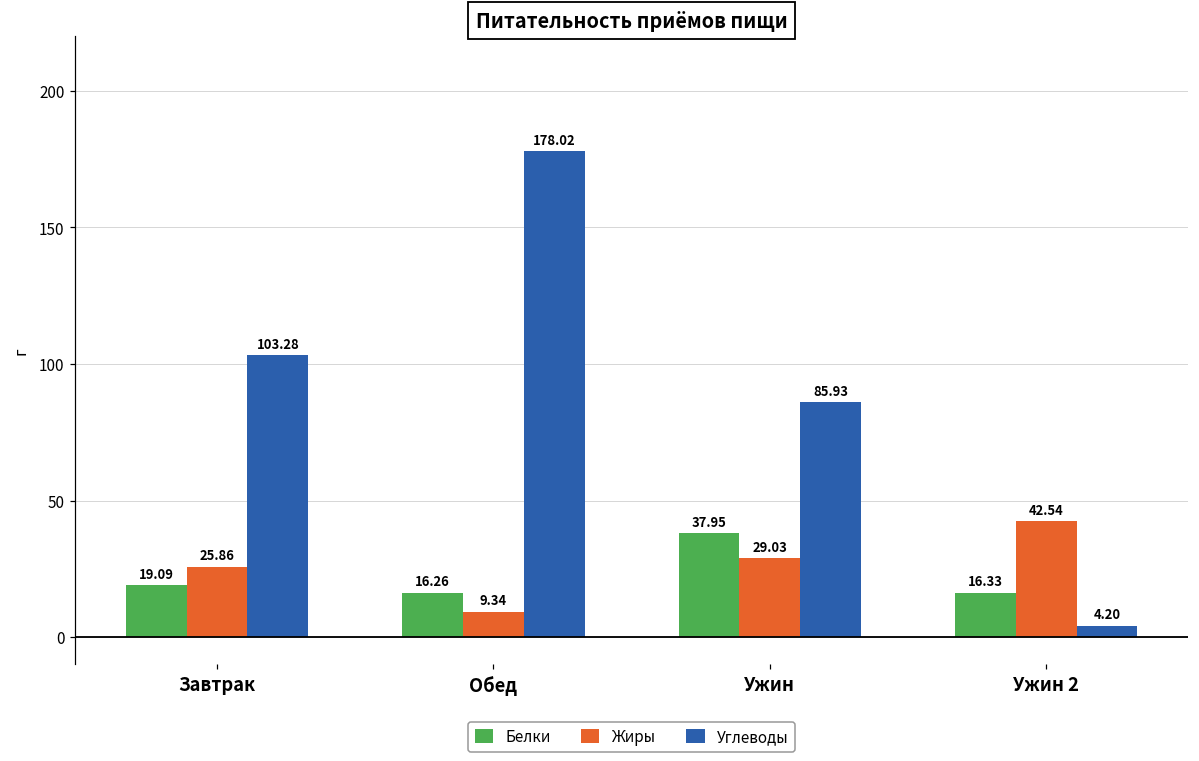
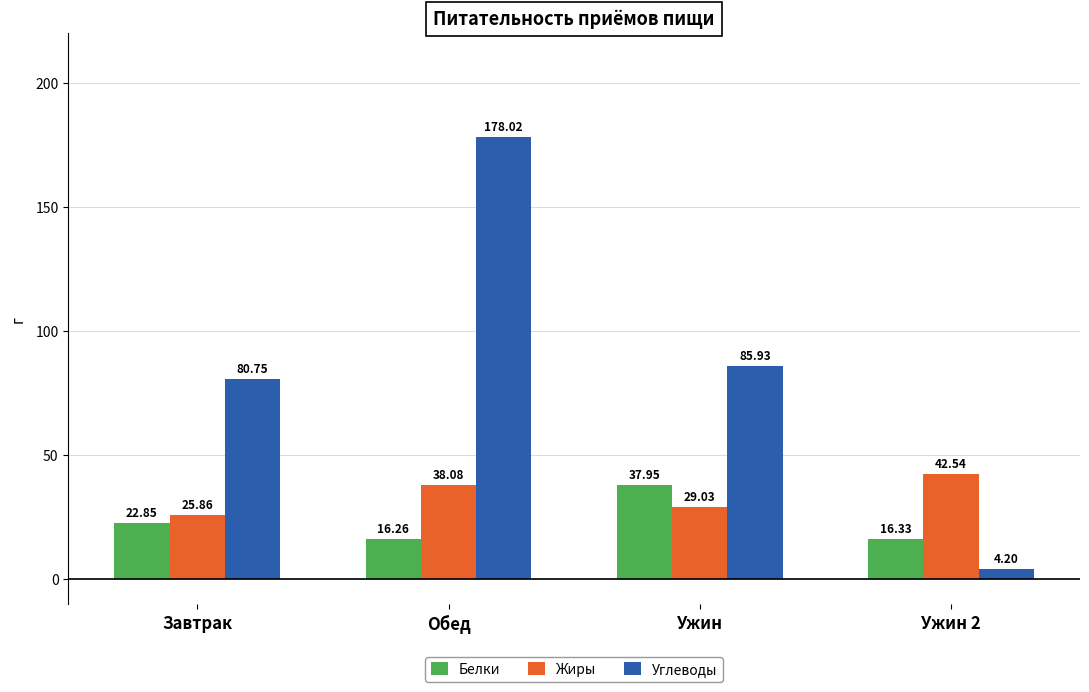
Белки, Завтрак: 19.09 -> 22.85
Углеводы, Завтрак: 103.28 -> 80.75
Жиры, Обед: 9.34 -> 38.08
